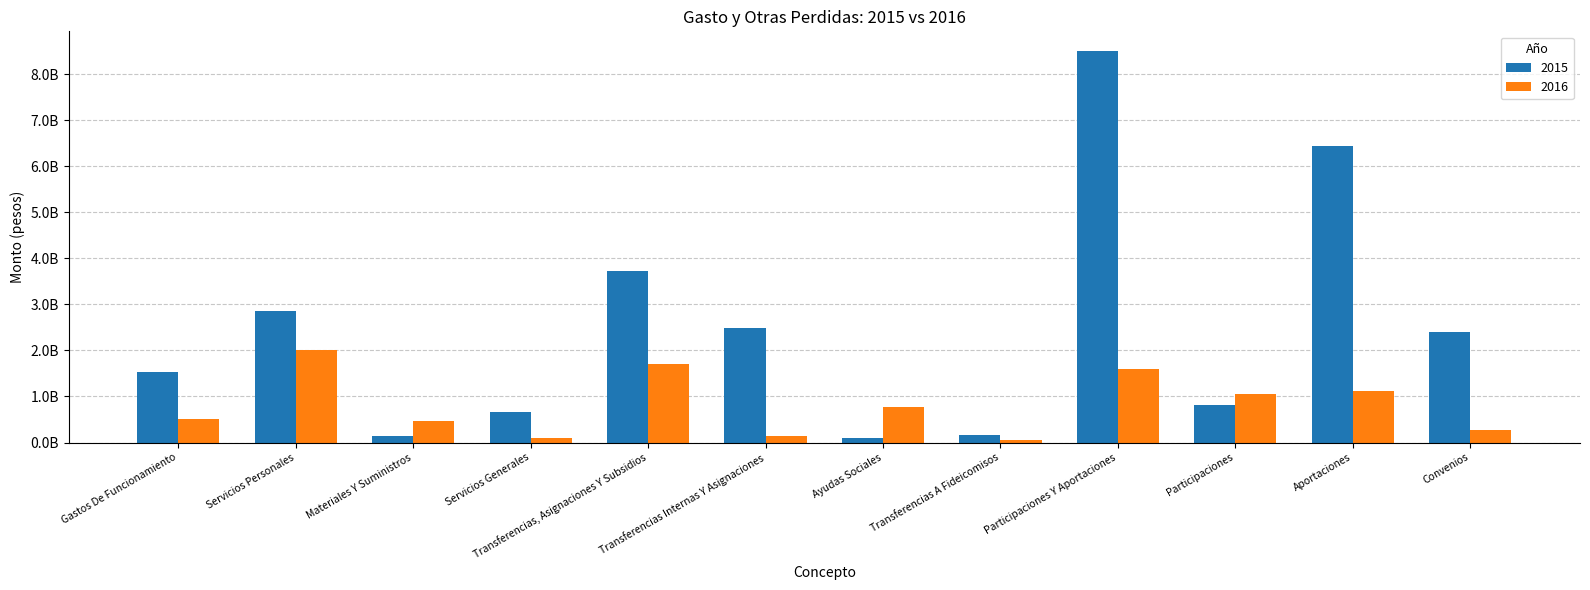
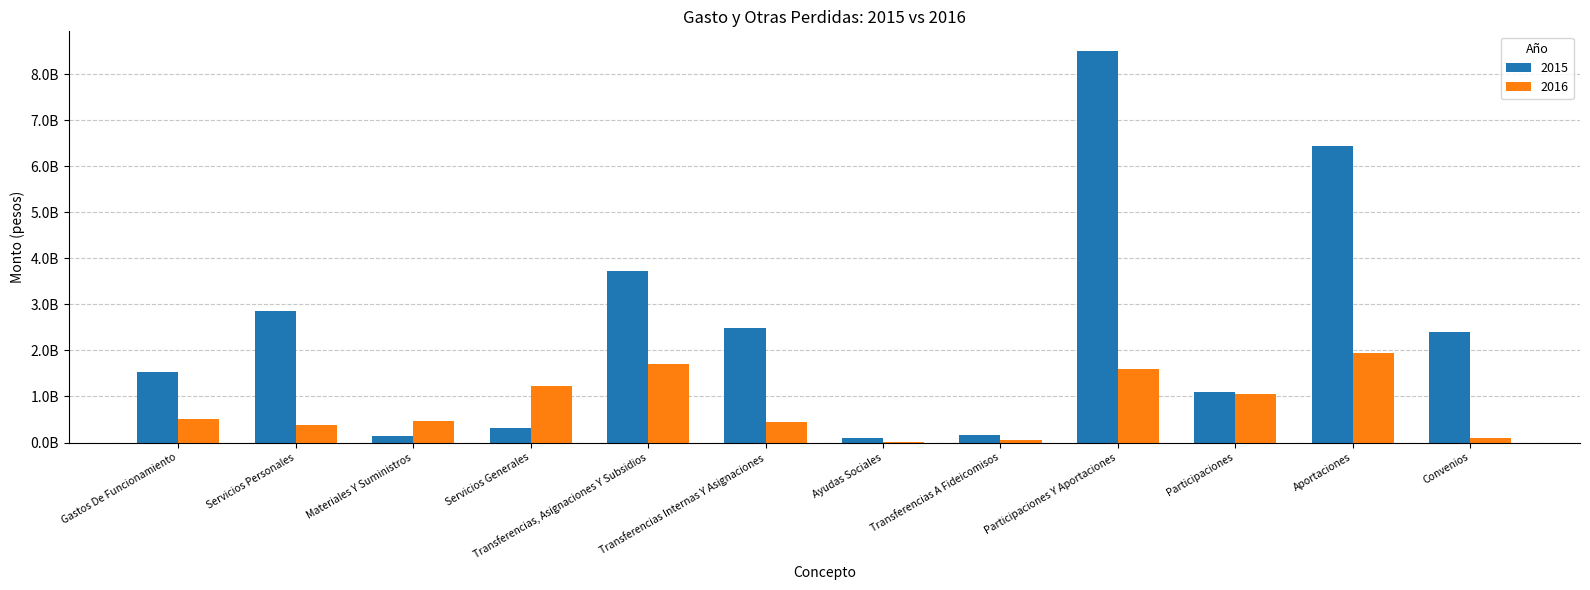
2016, Servicios Personales: 2000000000 -> 400000000
2015, Servicios Generales: 700000000 -> 300000000
2016, Servicios Generales: 100000000 -> 1200000000
2016, Transferencias Internas Y Asignaciones: 100000000 -> 400000000
2016, Ayudas Sociales: 800000000 -> 0
2015, Participaciones: 800000000 -> 1100000000
2016, Aportaciones: 1100000000 -> 2000000000
2016, Convenios: 300000000 -> 100000000
